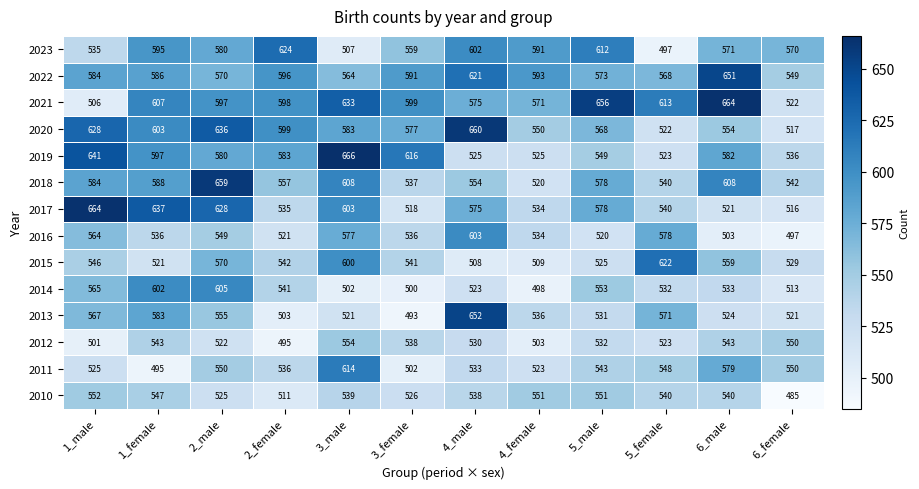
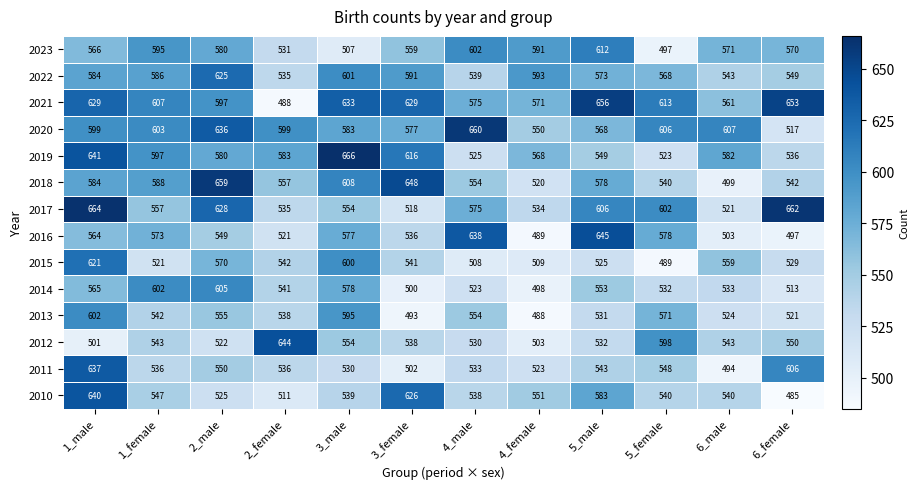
2023, 1_male: 535 -> 566
2023, 2_female: 624 -> 531
2022, 2_male: 570 -> 625
2022, 2_female: 596 -> 535
2022, 3_male: 564 -> 601
2022, 4_male: 621 -> 539
2022, 6_male: 651 -> 543
2021, 1_male: 506 -> 629
2021, 2_female: 598 -> 488
2021, 3_female: 599 -> 629
2021, 6_male: 664 -> 561
2021, 6_female: 522 -> 653
2020, 1_male: 628 -> 599
2020, 5_female: 522 -> 606
2020, 6_male: 554 -> 607
2019, 4_female: 525 -> 568
2018, 3_female: 537 -> 648
2018, 6_male: 608 -> 499
2017, 1_female: 637 -> 557
2017, 3_male: 603 -> 554
2017, 5_male: 578 -> 606
2017, 5_female: 540 -> 602
2017, 6_female: 516 -> 662
2016, 1_female: 536 -> 573
2016, 4_male: 603 -> 638
2016, 4_female: 534 -> 489
2016, 5_male: 520 -> 645
2015, 1_male: 546 -> 621
2015, 5_female: 622 -> 489
2014, 3_male: 502 -> 578
2013, 1_male: 567 -> 602
2013, 1_female: 583 -> 542
2013, 2_female: 503 -> 538
2013, 3_male: 521 -> 595
2013, 4_male: 652 -> 554
2013, 4_female: 536 -> 488
2012, 2_female: 495 -> 644
2012, 5_female: 523 -> 598
2011, 1_male: 525 -> 637
2011, 1_female: 495 -> 536
2011, 3_male: 614 -> 530
2011, 6_male: 579 -> 494
2011, 6_female: 550 -> 606
2010, 1_male: 552 -> 640
2010, 3_female: 526 -> 626
2010, 5_male: 551 -> 583
